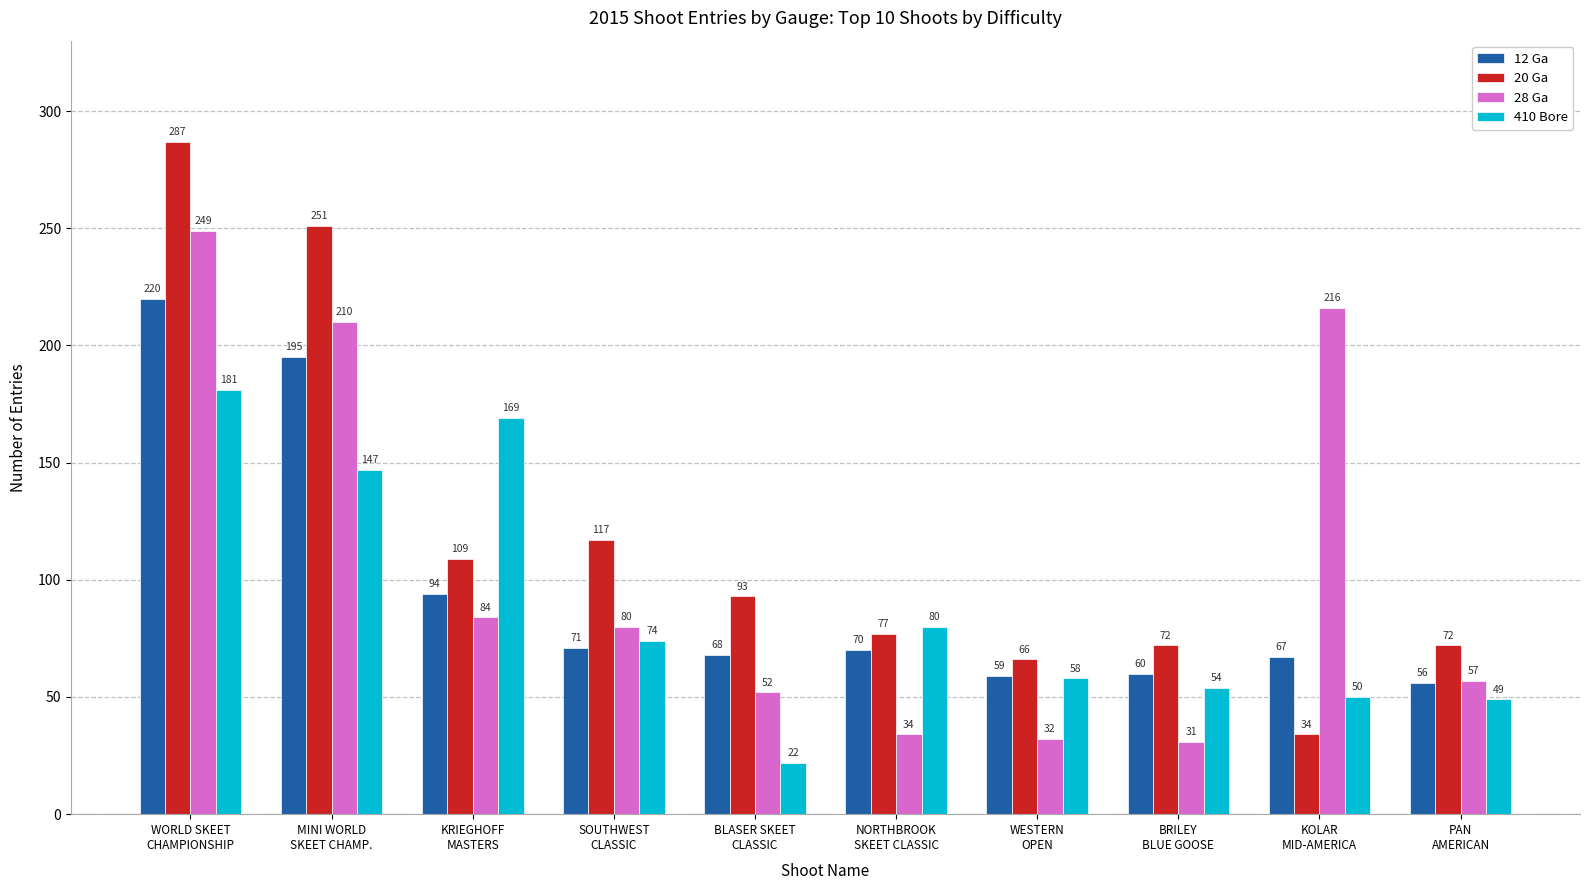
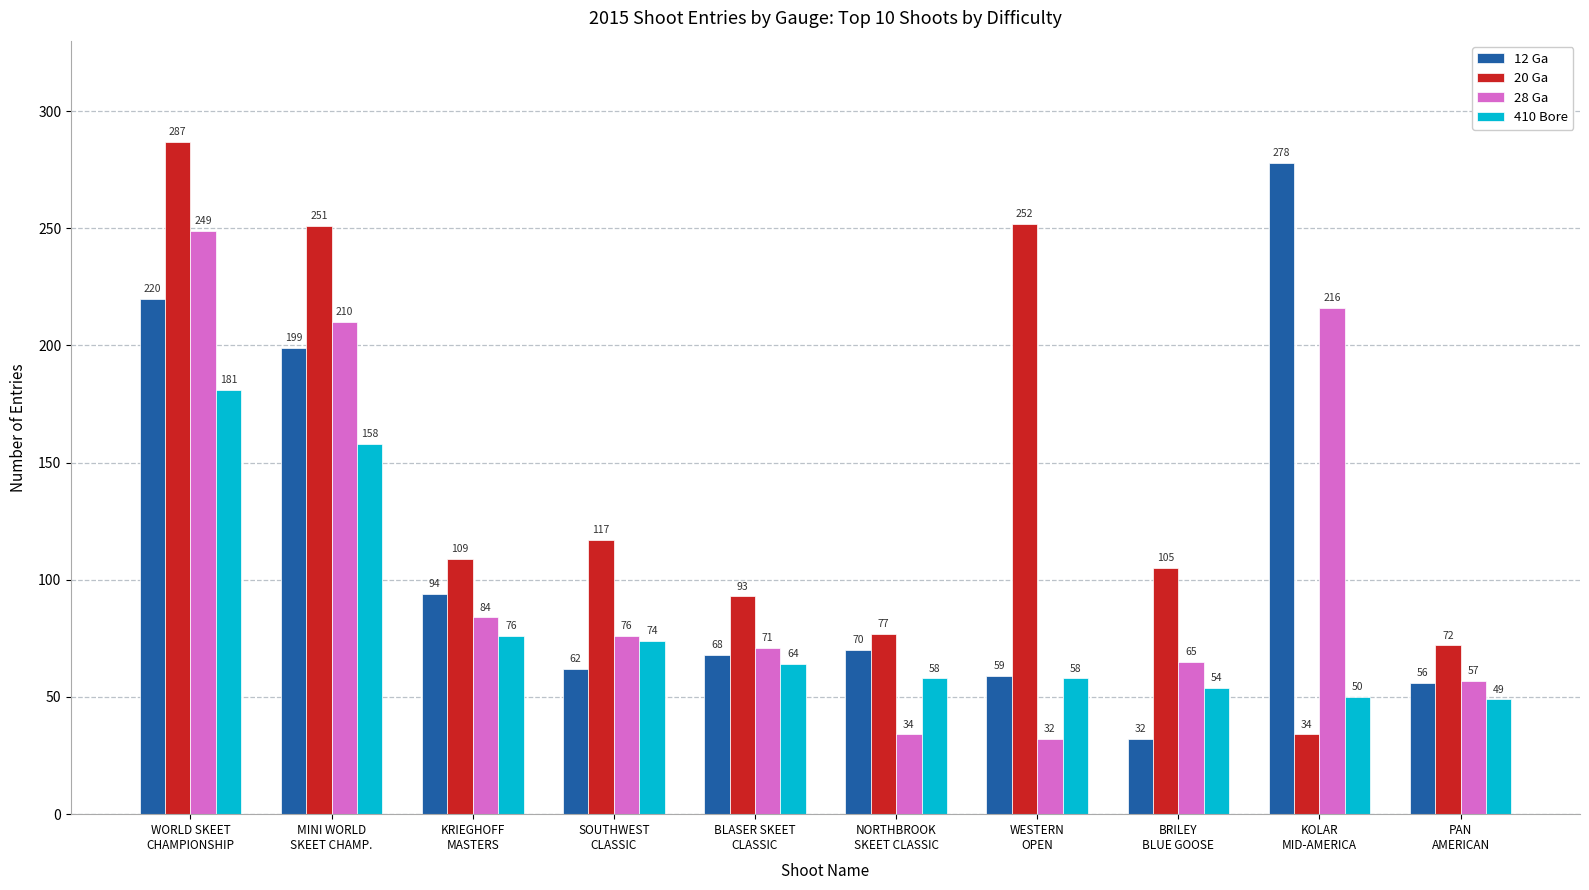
12 Ga, MINI WORLD SKEET CHAMP.: 195 -> 199
410 Bore, MINI WORLD SKEET CHAMP.: 147 -> 158
410 Bore, KRIEGHOFF MASTERS: 169 -> 76
12 Ga, SOUTHWEST CLASSIC: 71 -> 62
28 Ga, SOUTHWEST CLASSIC: 80 -> 76
28 Ga, BLASER SKEET CLASSIC: 52 -> 71
410 Bore, BLASER SKEET CLASSIC: 22 -> 64
410 Bore, NORTHBROOK SKEET CLASSIC: 80 -> 58
20 Ga, WESTERN OPEN: 66 -> 252
12 Ga, BRILEY BLUE GOOSE: 60 -> 32
20 Ga, BRILEY BLUE GOOSE: 72 -> 105
28 Ga, BRILEY BLUE GOOSE: 31 -> 65
12 Ga, KOLAR MID-AMERICA: 67 -> 278
